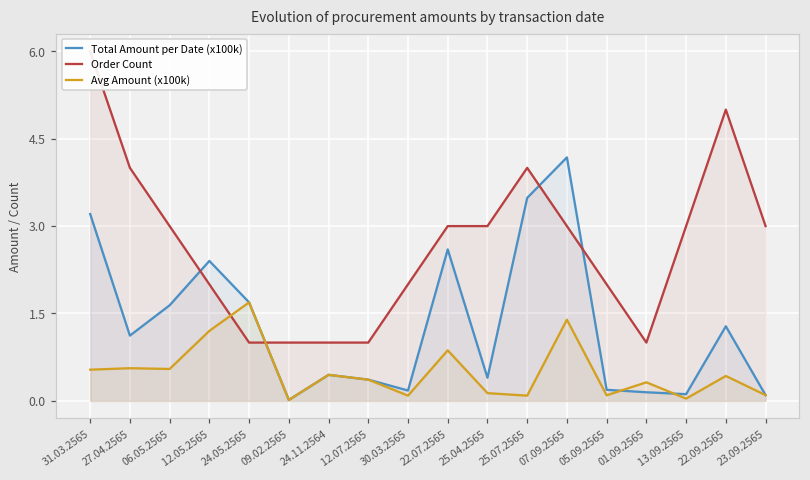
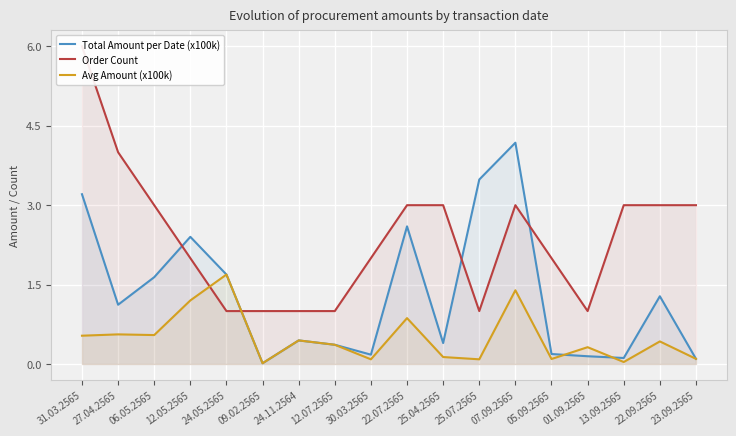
Order Count, 25.07.2565: 4 -> 1
Order Count, 22.09.2565: 5 -> 3
